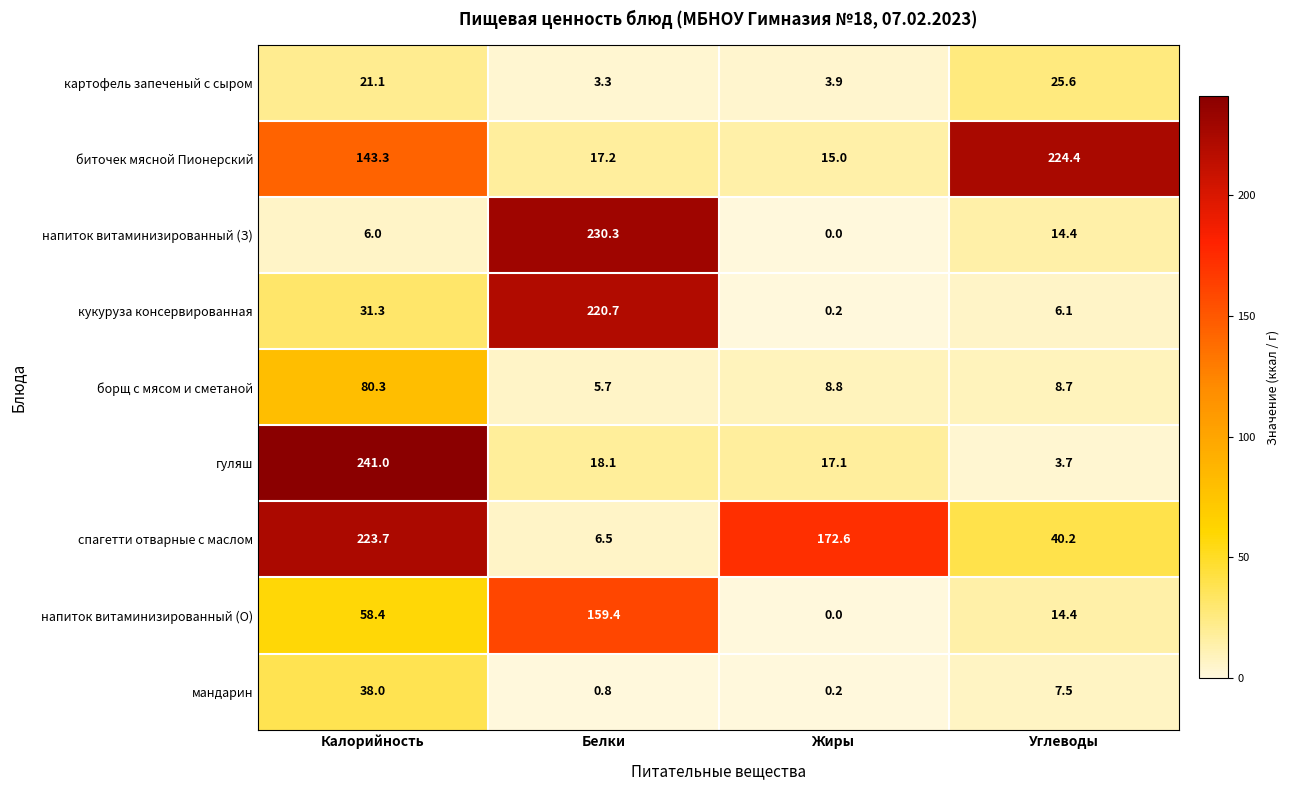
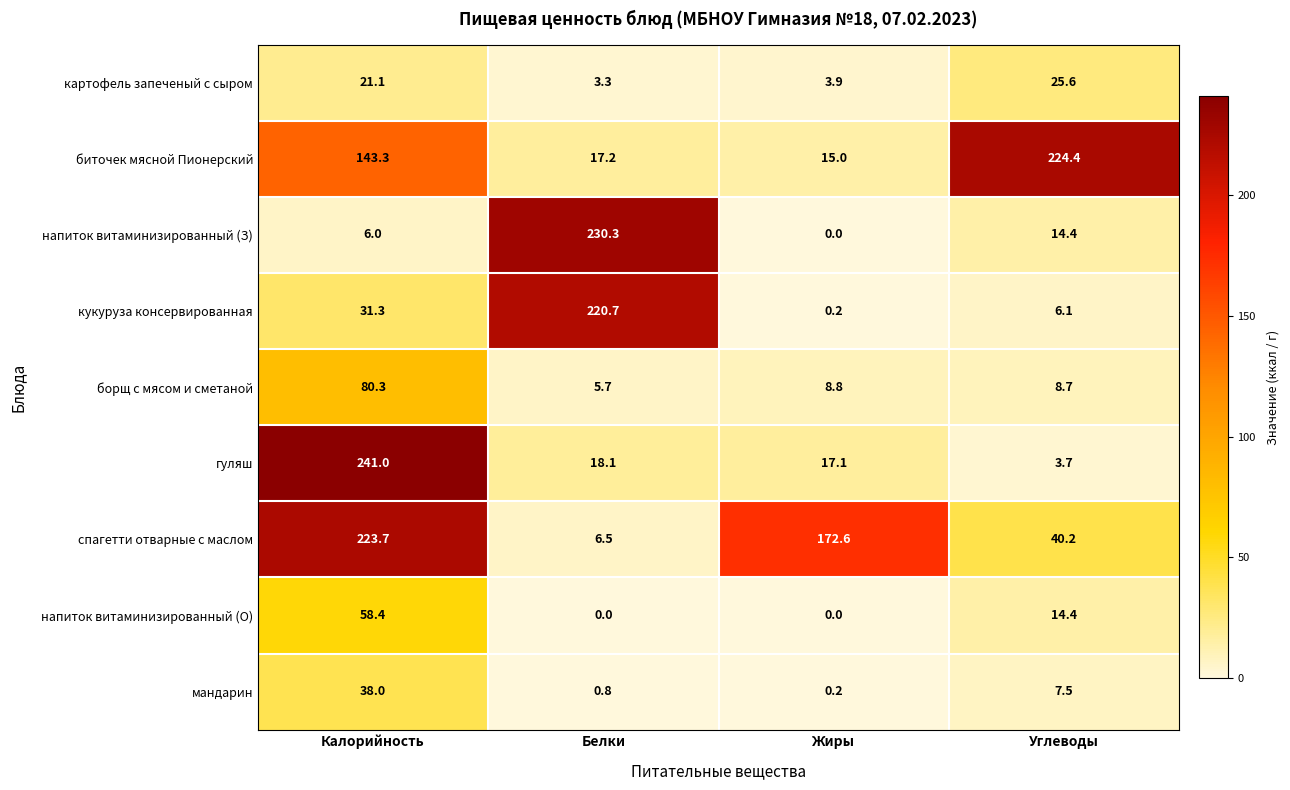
напиток витаминизированный (О), Белки: 159.4 -> 0.0
